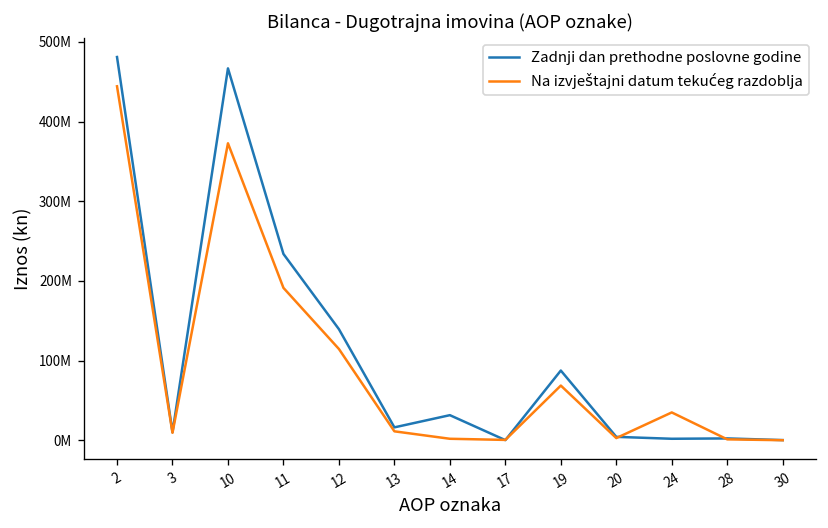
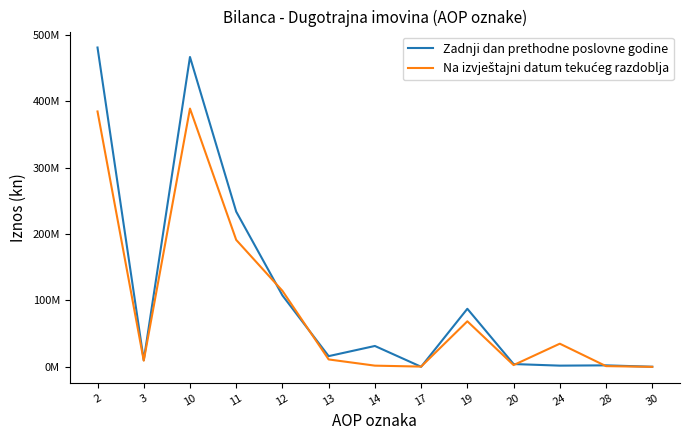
Na izvještajni datum tekućeg razdoblja, 2: 440000000 -> 380000000
Na izvještajni datum tekućeg razdoblja, 10: 370000000 -> 390000000
Zadnji dan prethodne poslovne godine, 12: 140000000 -> 110000000
